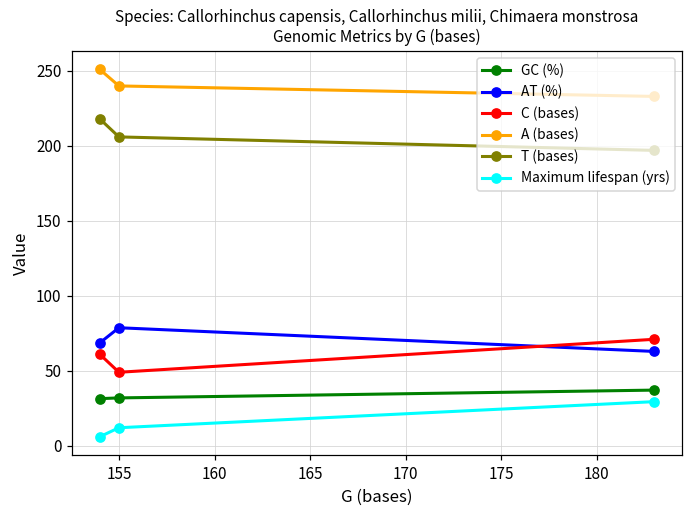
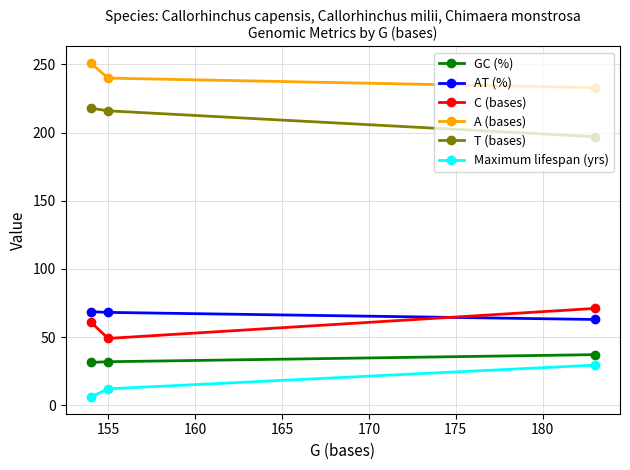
AT (%), 155: 79 -> 68
T (bases), 155: 206 -> 216
